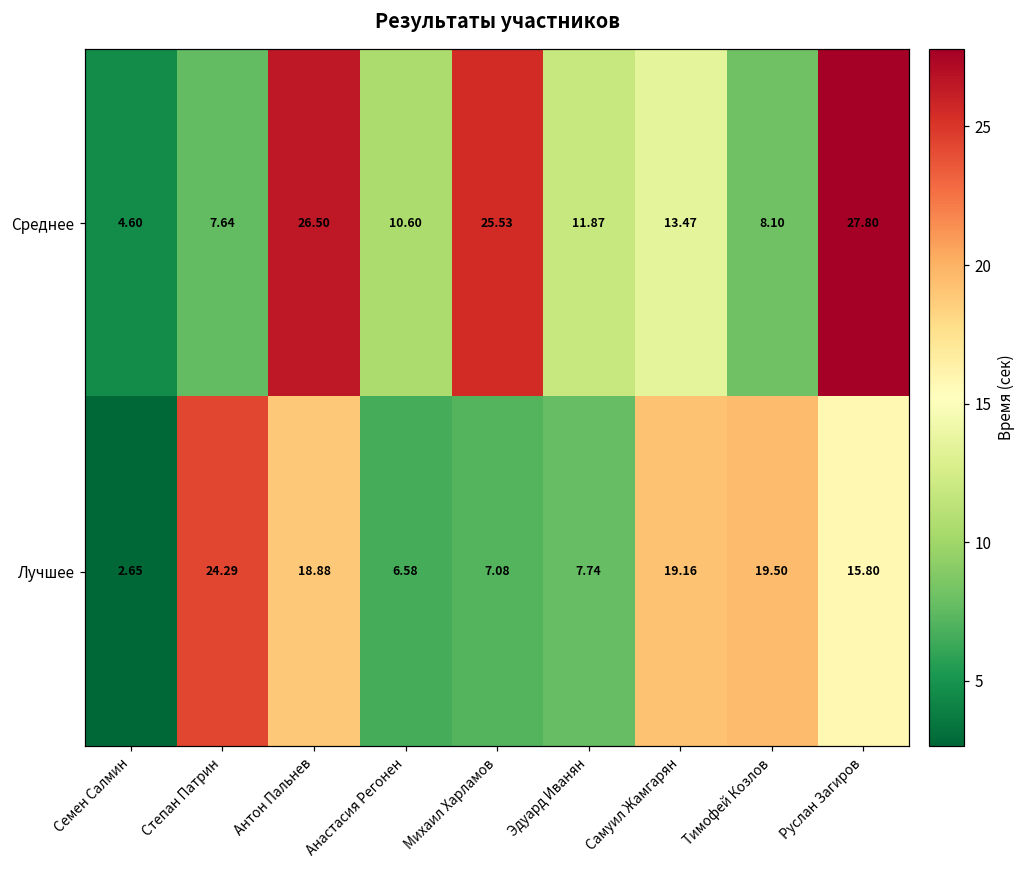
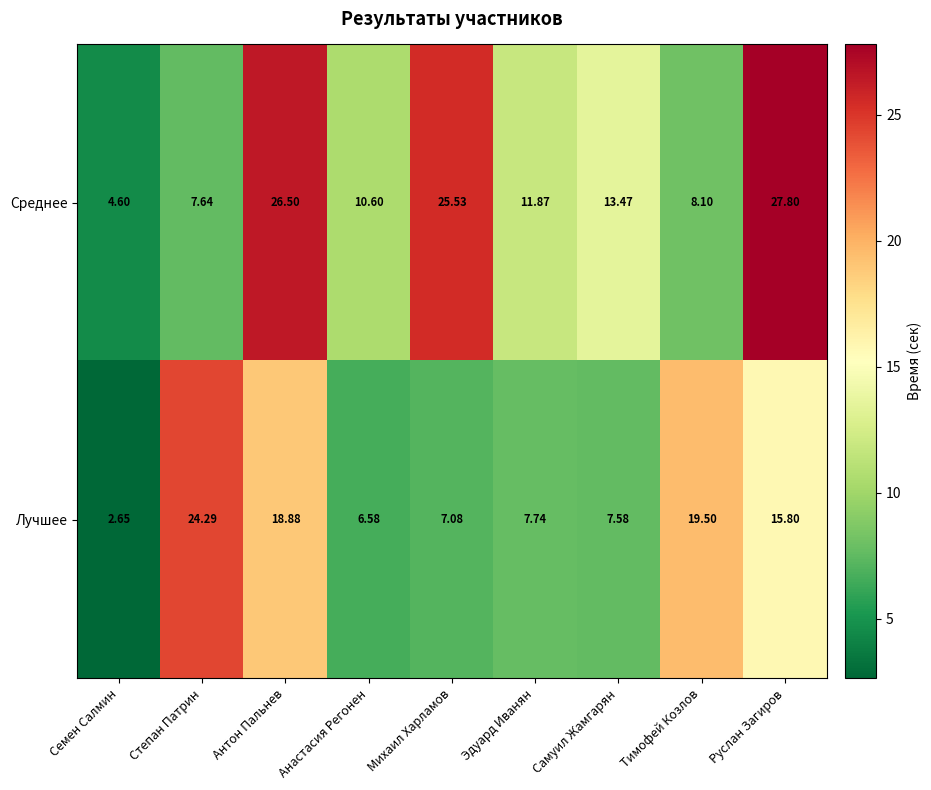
Лучшее, Самуил Жамгарян: 19.16 -> 7.58
